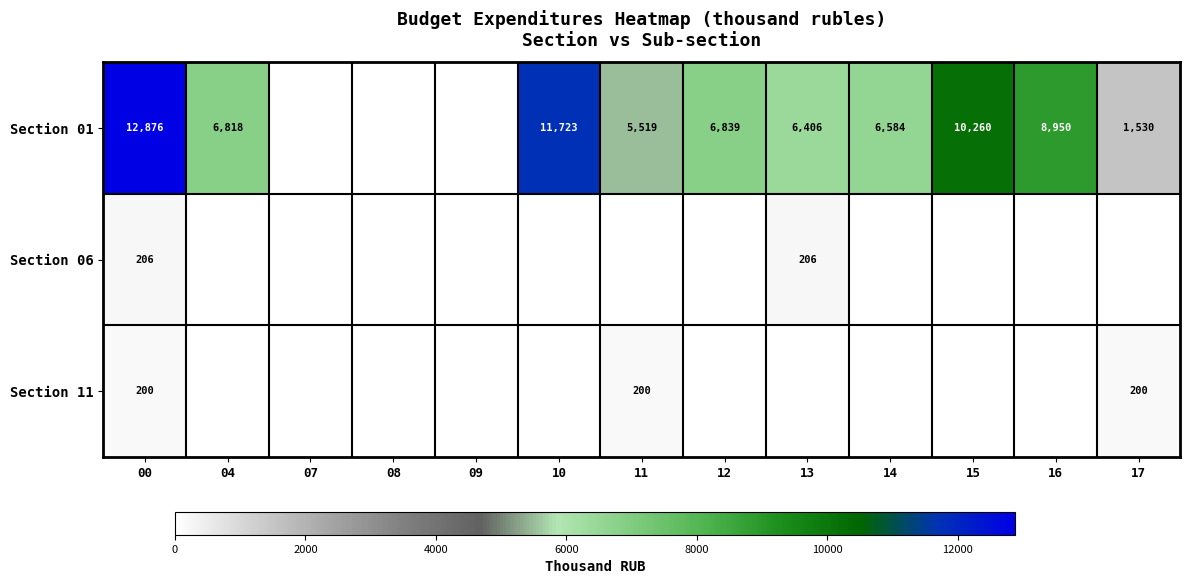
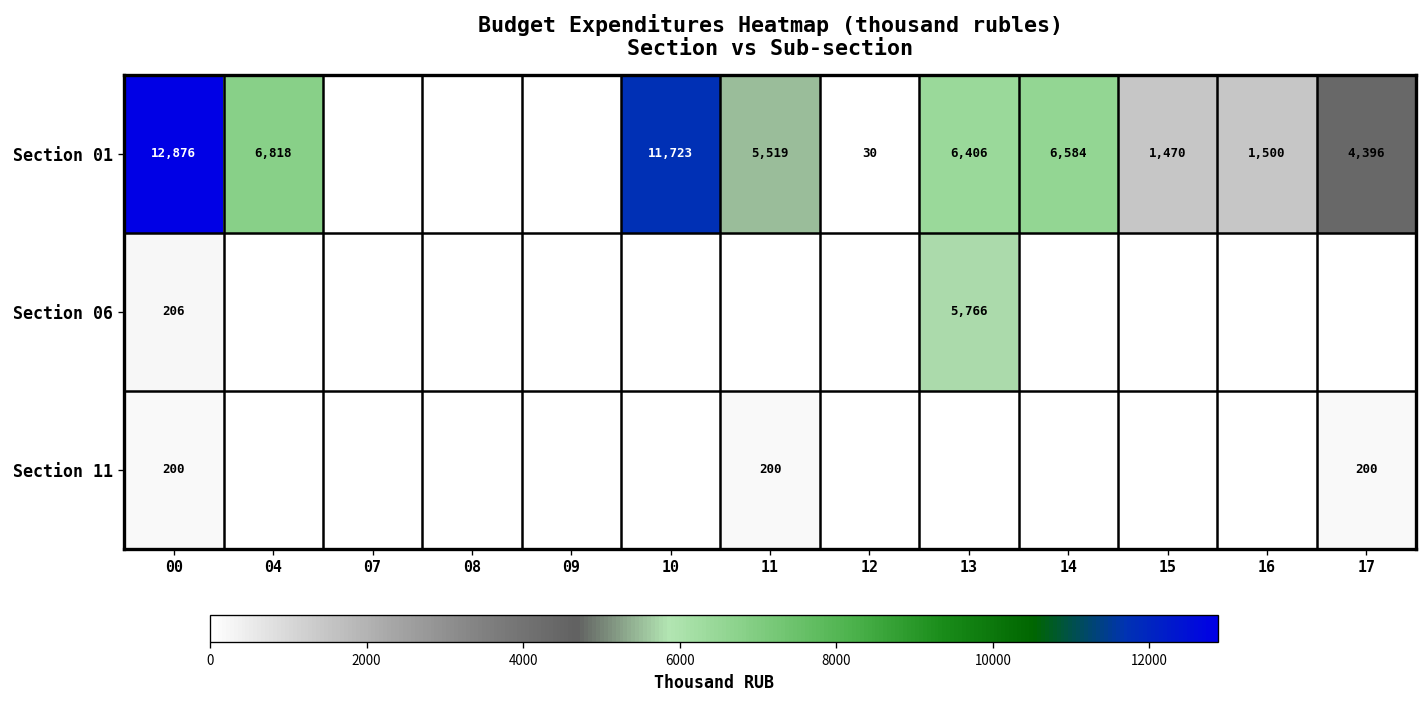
Section 01, 12: 6,839 -> 30
Section 01, 15: 10,260 -> 1,470
Section 01, 16: 8,950 -> 1,500
Section 01, 17: 1,530 -> 4,396
Section 06, 13: 206 -> 5,766
